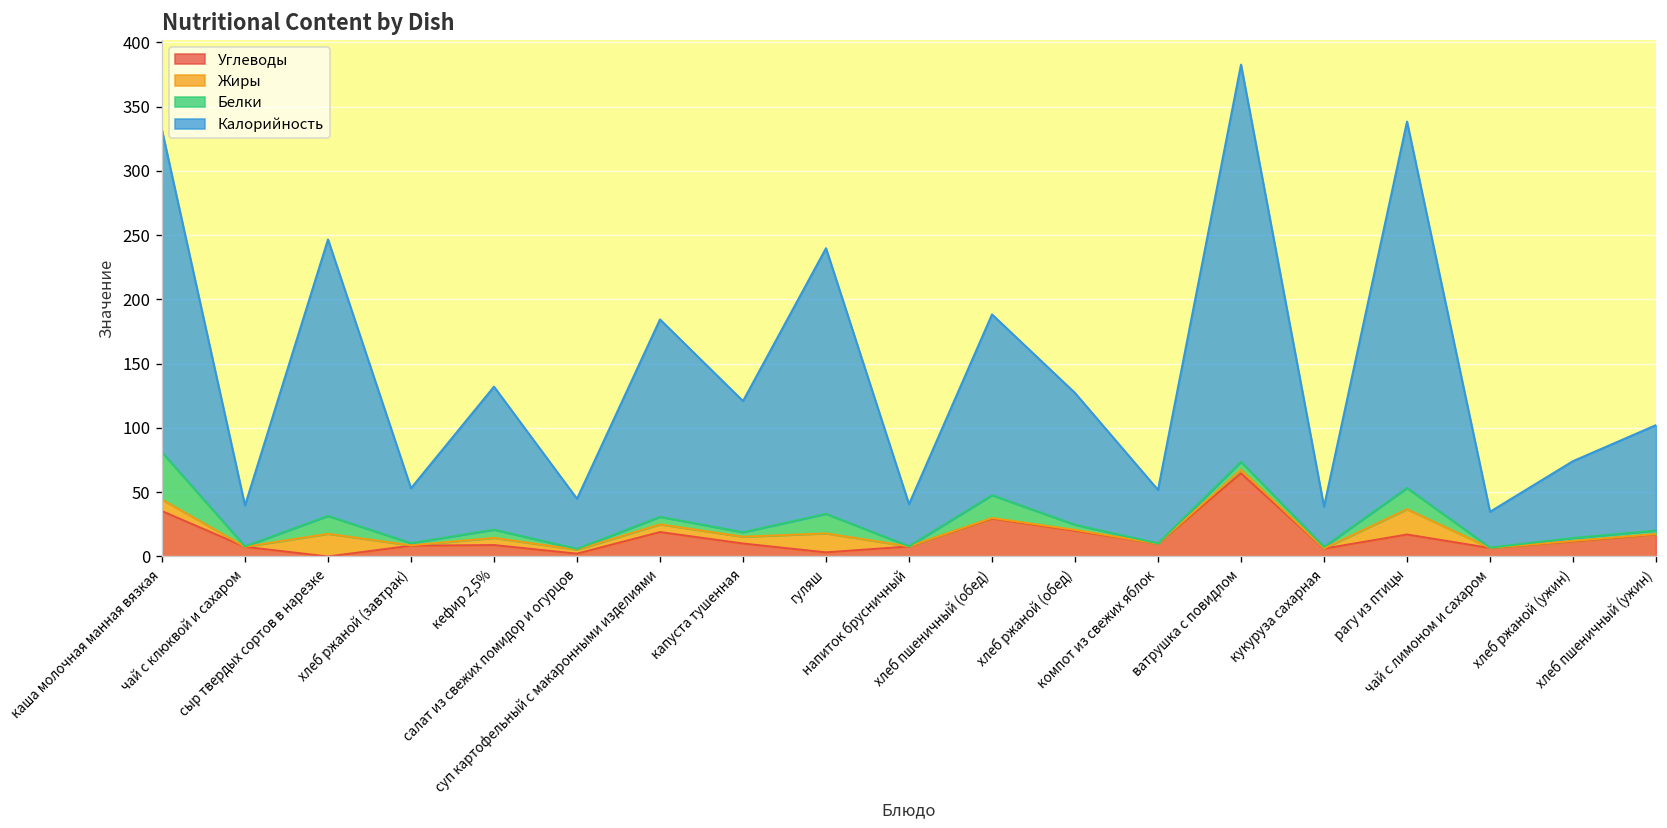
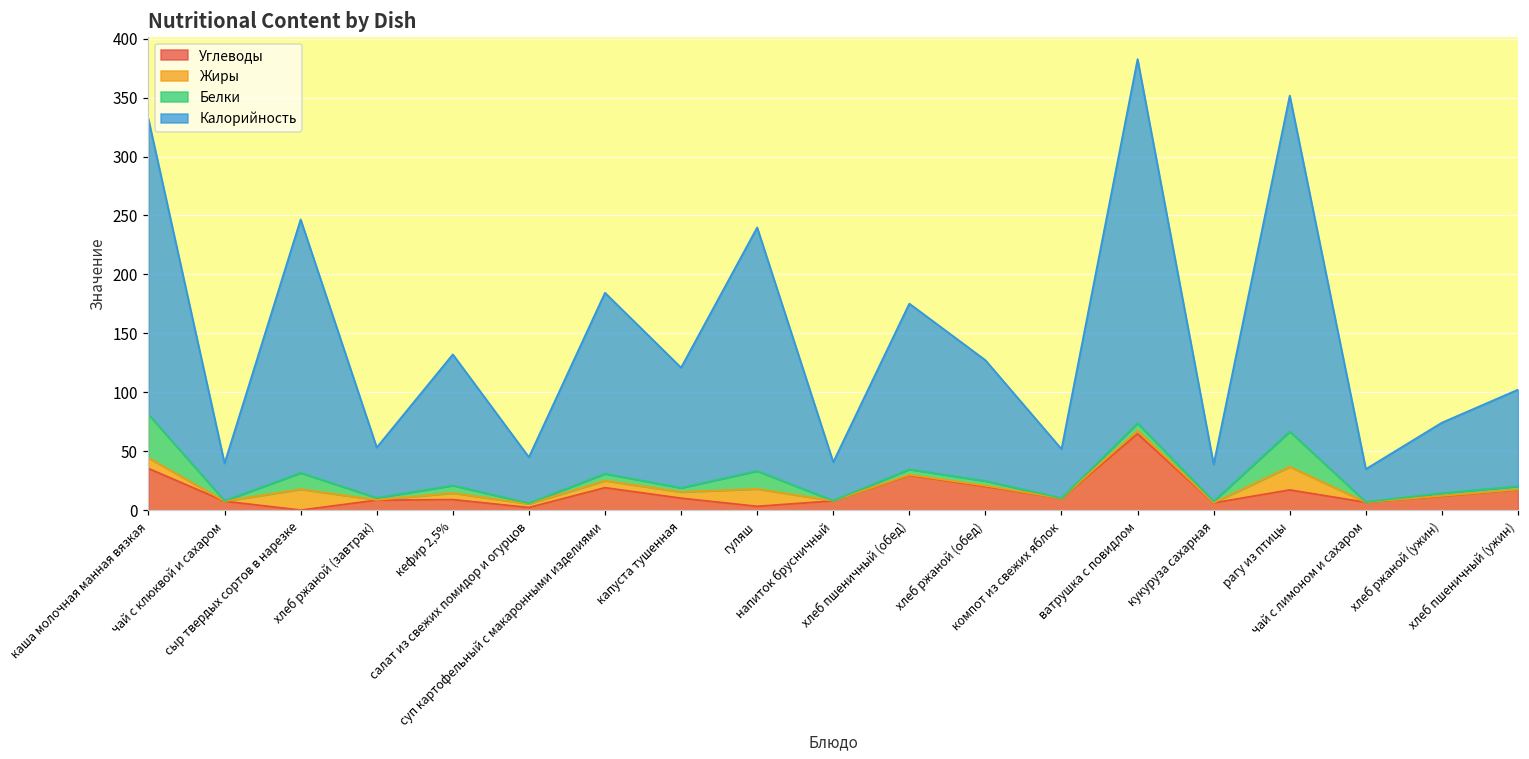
Белки, хлеб пшеничный (обед): 18 -> 5
Белки, рагу из птицы: 17 -> 30
